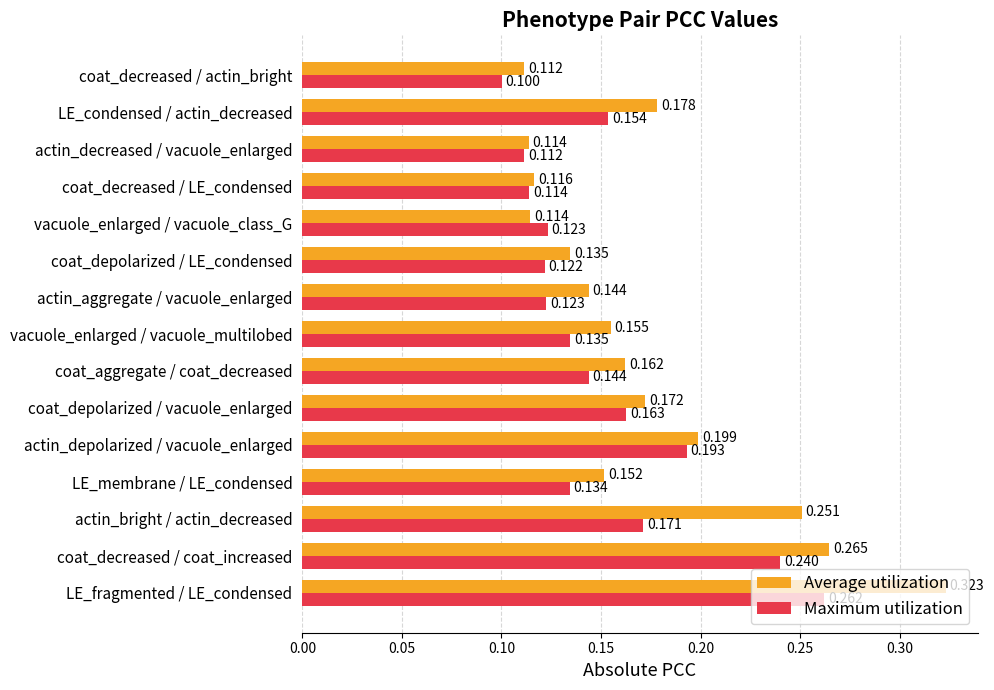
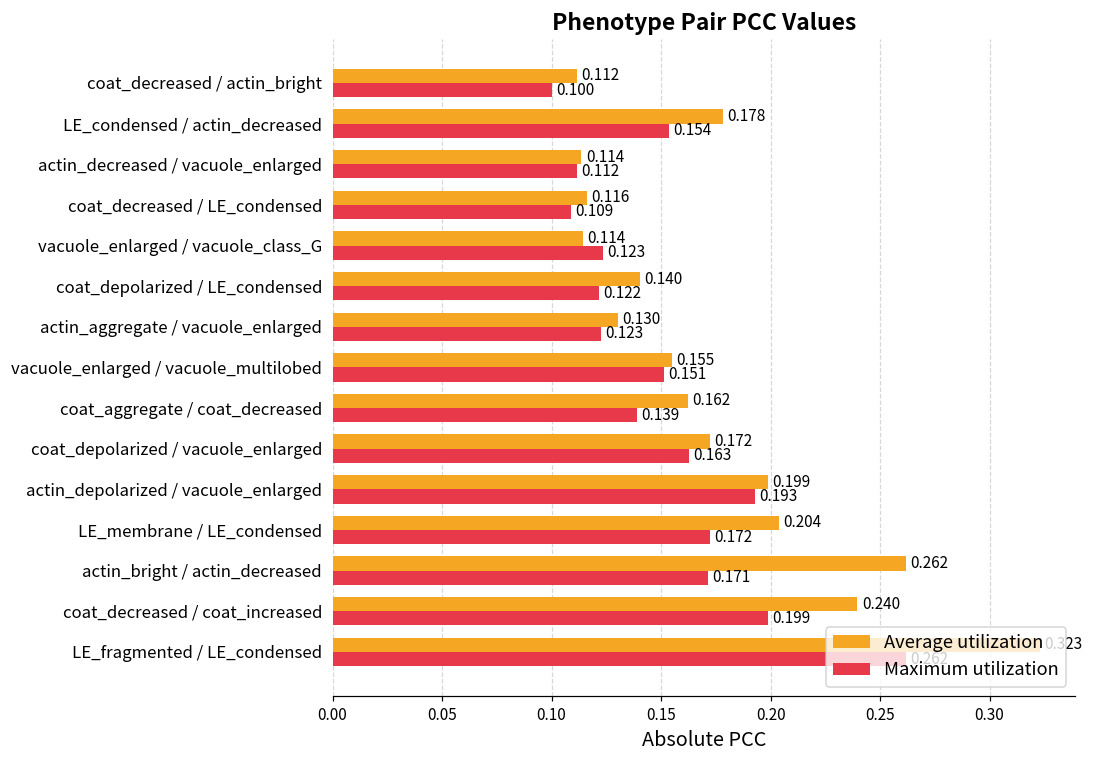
Maximum utilization, coat_decreased / LE_condensed: 0.114 -> 0.109
Average utilization, coat_depolarized / LE_condensed: 0.135 -> 0.140
Average utilization, actin_aggregate / vacuole_enlarged: 0.144 -> 0.130
Maximum utilization, vacuole_enlarged / vacuole_multilobed: 0.135 -> 0.151
Maximum utilization, coat_aggregate / coat_decreased: 0.144 -> 0.139
Average utilization, LE_membrane / LE_condensed: 0.152 -> 0.204
Maximum utilization, LE_membrane / LE_condensed: 0.134 -> 0.172
Average utilization, actin_bright / actin_decreased: 0.251 -> 0.262
Average utilization, coat_decreased / coat_increased: 0.265 -> 0.240
Maximum utilization, coat_decreased / coat_increased: 0.240 -> 0.199
